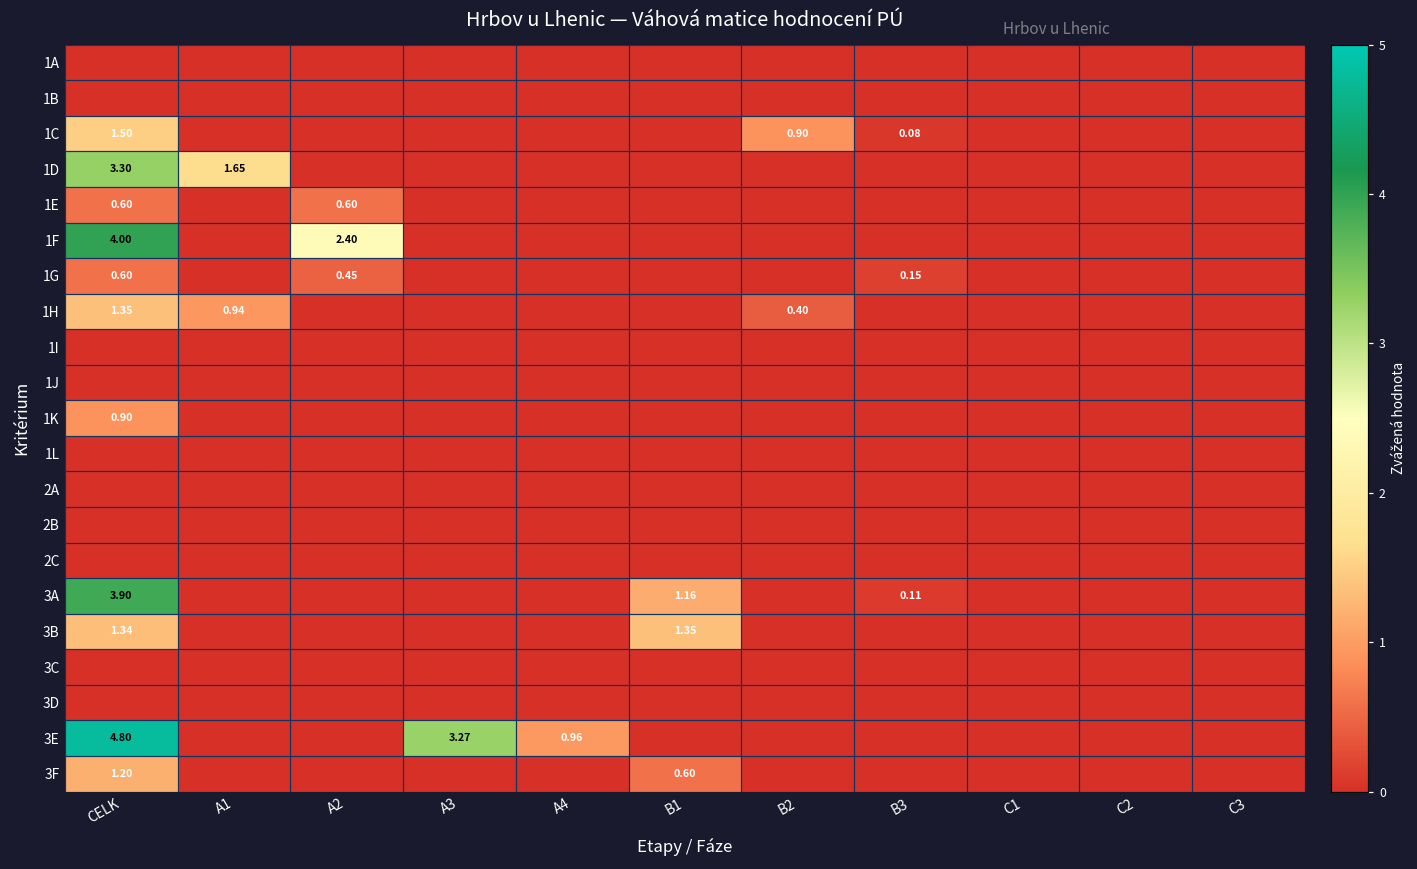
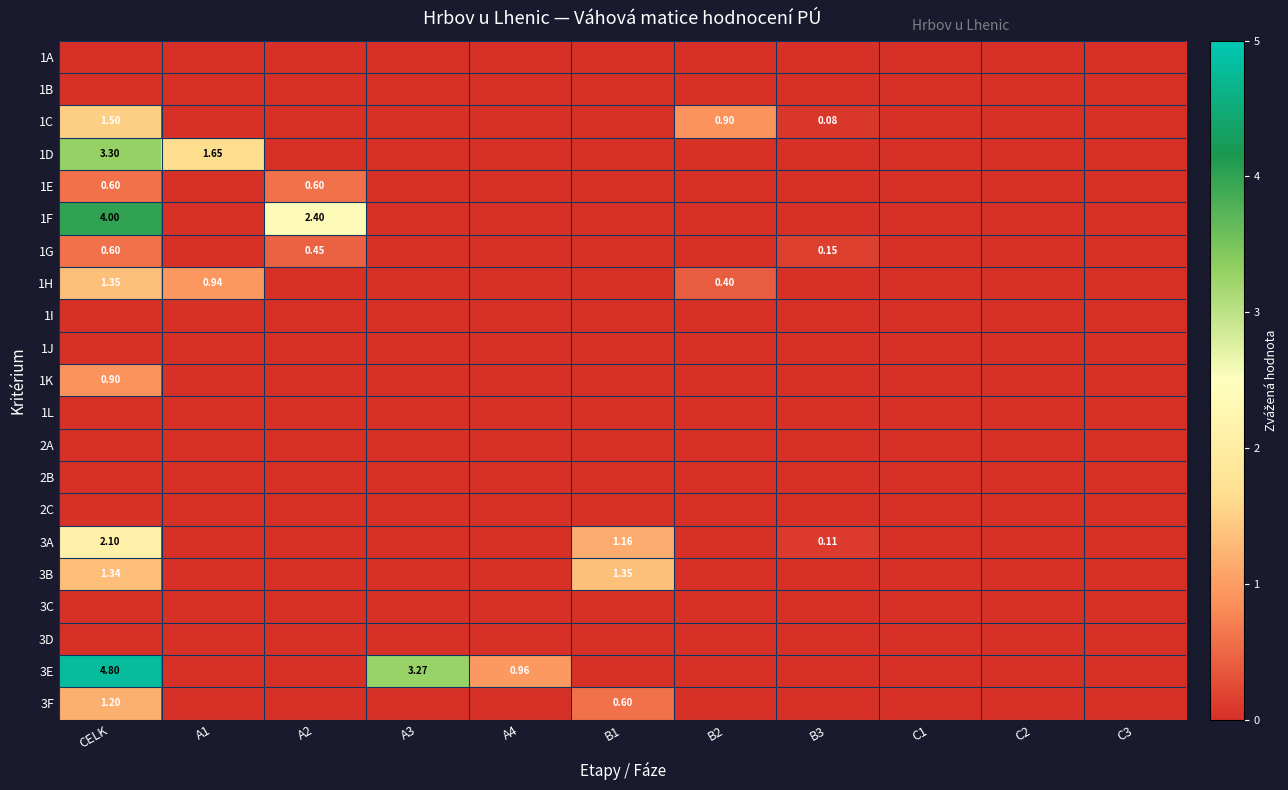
3A, CELK: 3.90 -> 2.10
